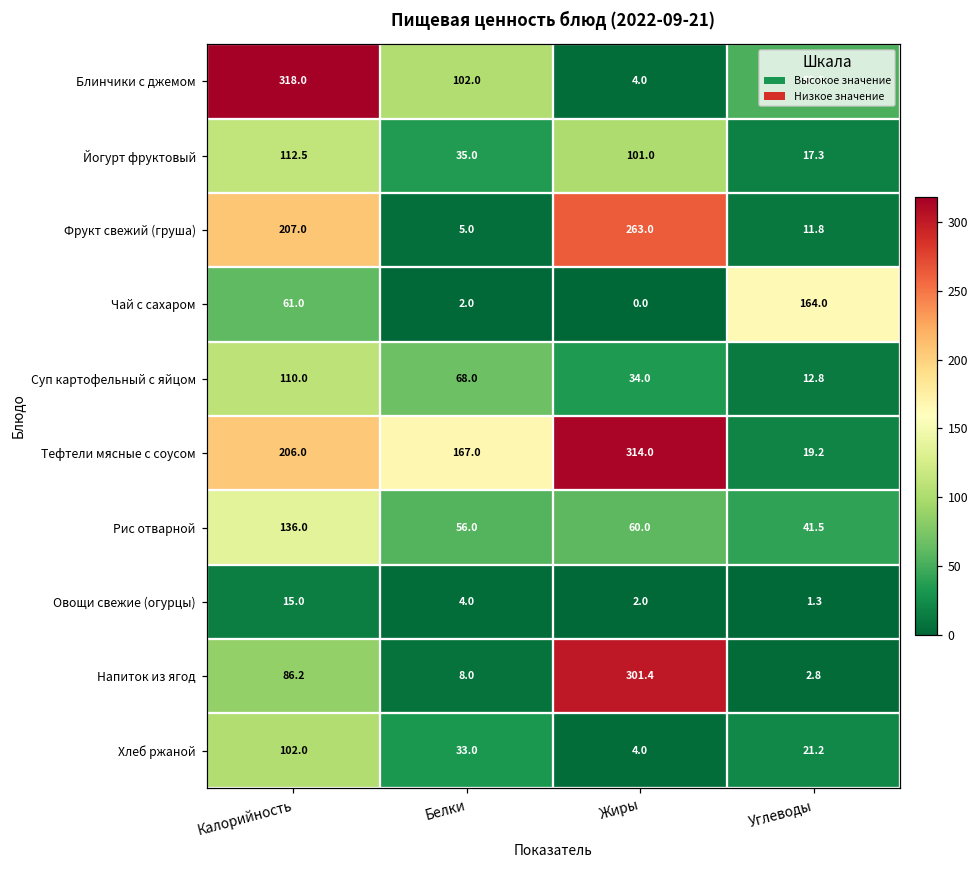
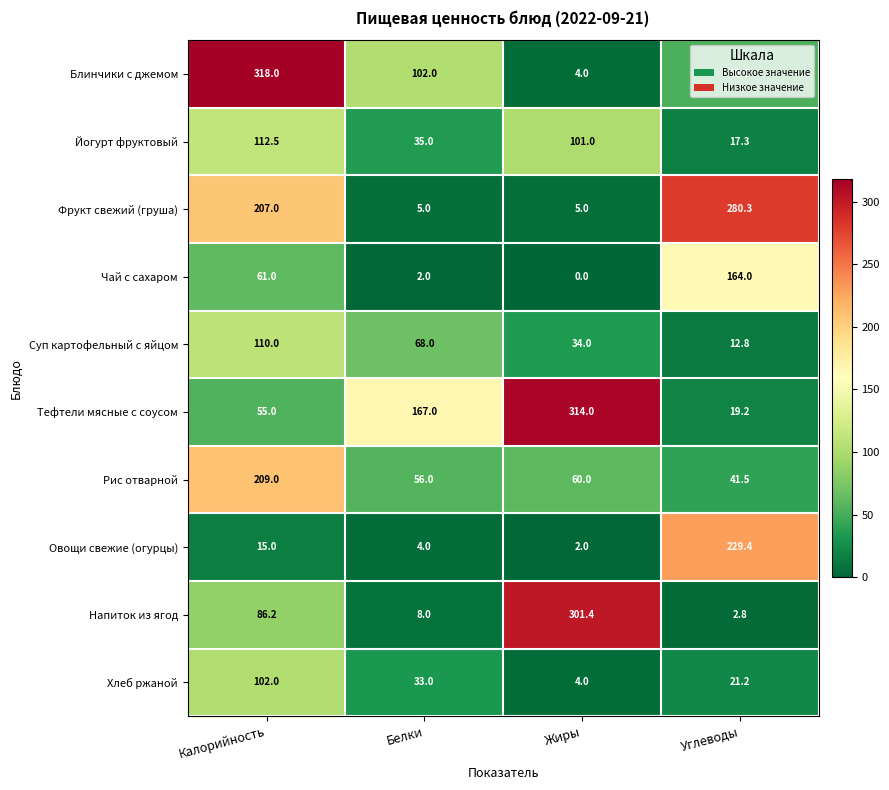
Фрукт свежий (груша), Жиры: 263.0 -> 5.0
Фрукт свежий (груша), Углеводы: 11.8 -> 280.3
Тефтели мясные с соусом, Калорийность: 206.0 -> 55.0
Рис отварной, Калорийность: 136.0 -> 209.0
Овощи свежие (огурцы), Углеводы: 1.3 -> 229.4
